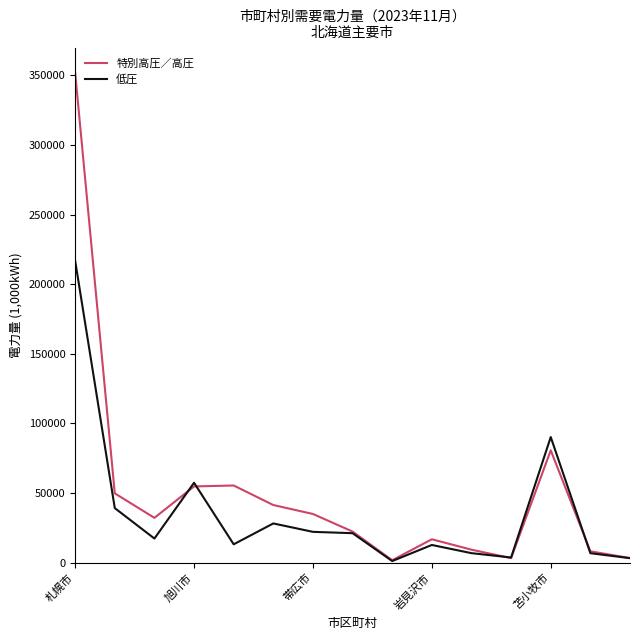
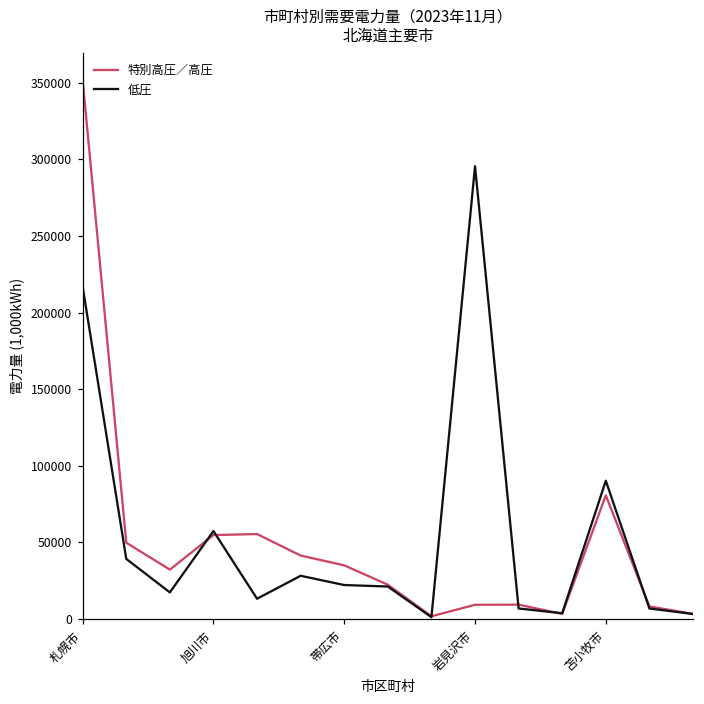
特別高圧／高圧, 岩見沢市: 17000 -> 9000
低圧, 岩見沢市: 13000 -> 296000
